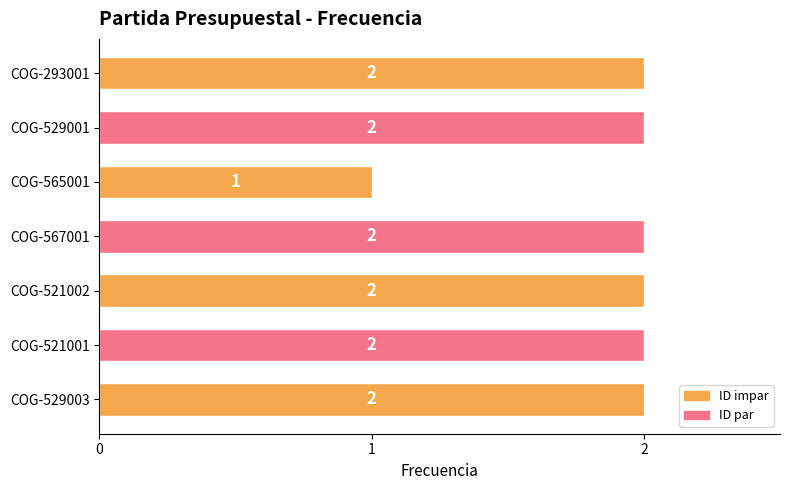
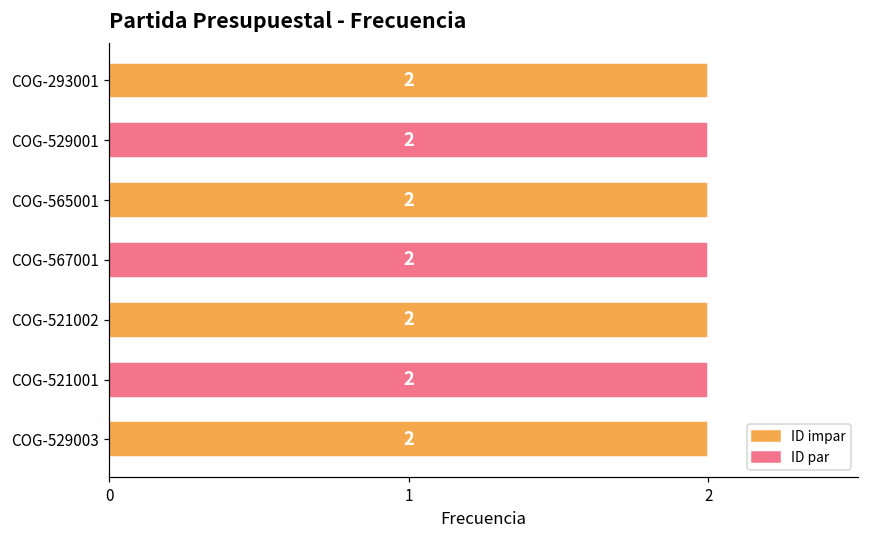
COG-565001: 1 -> 2
